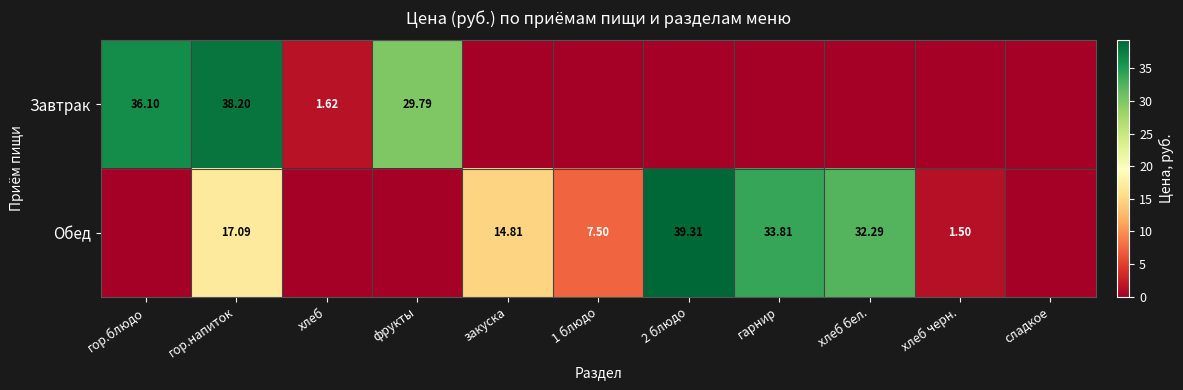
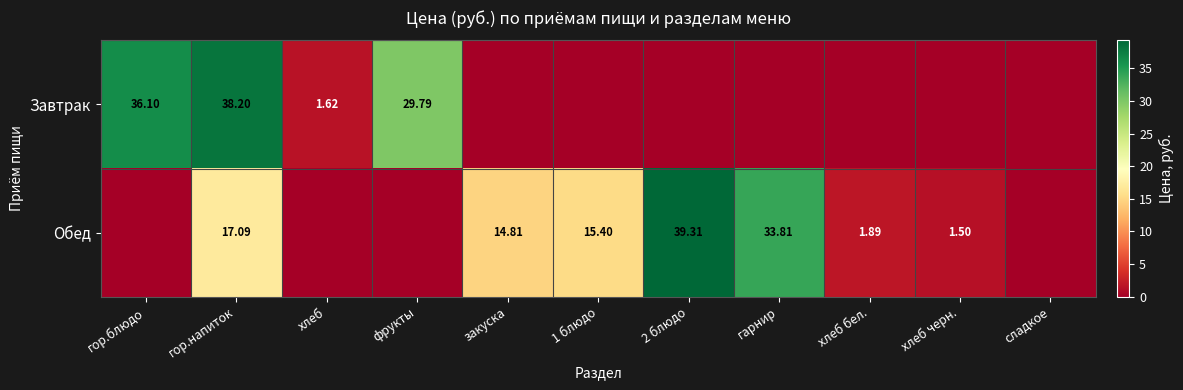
Обед, 1 блюдо: 7.50 -> 15.40
Обед, хлеб бел.: 32.29 -> 1.89
